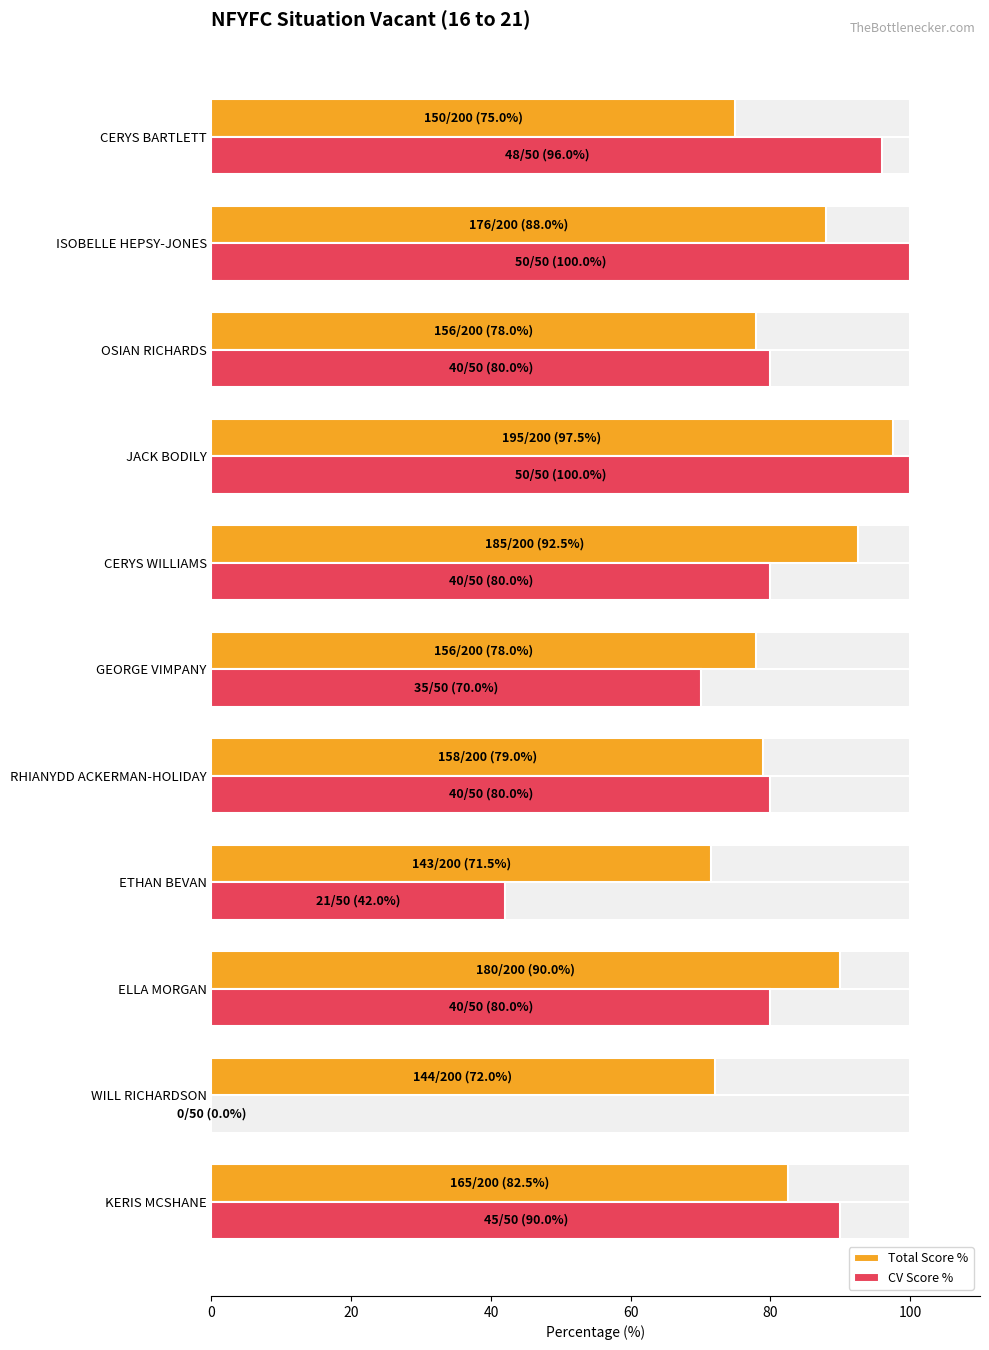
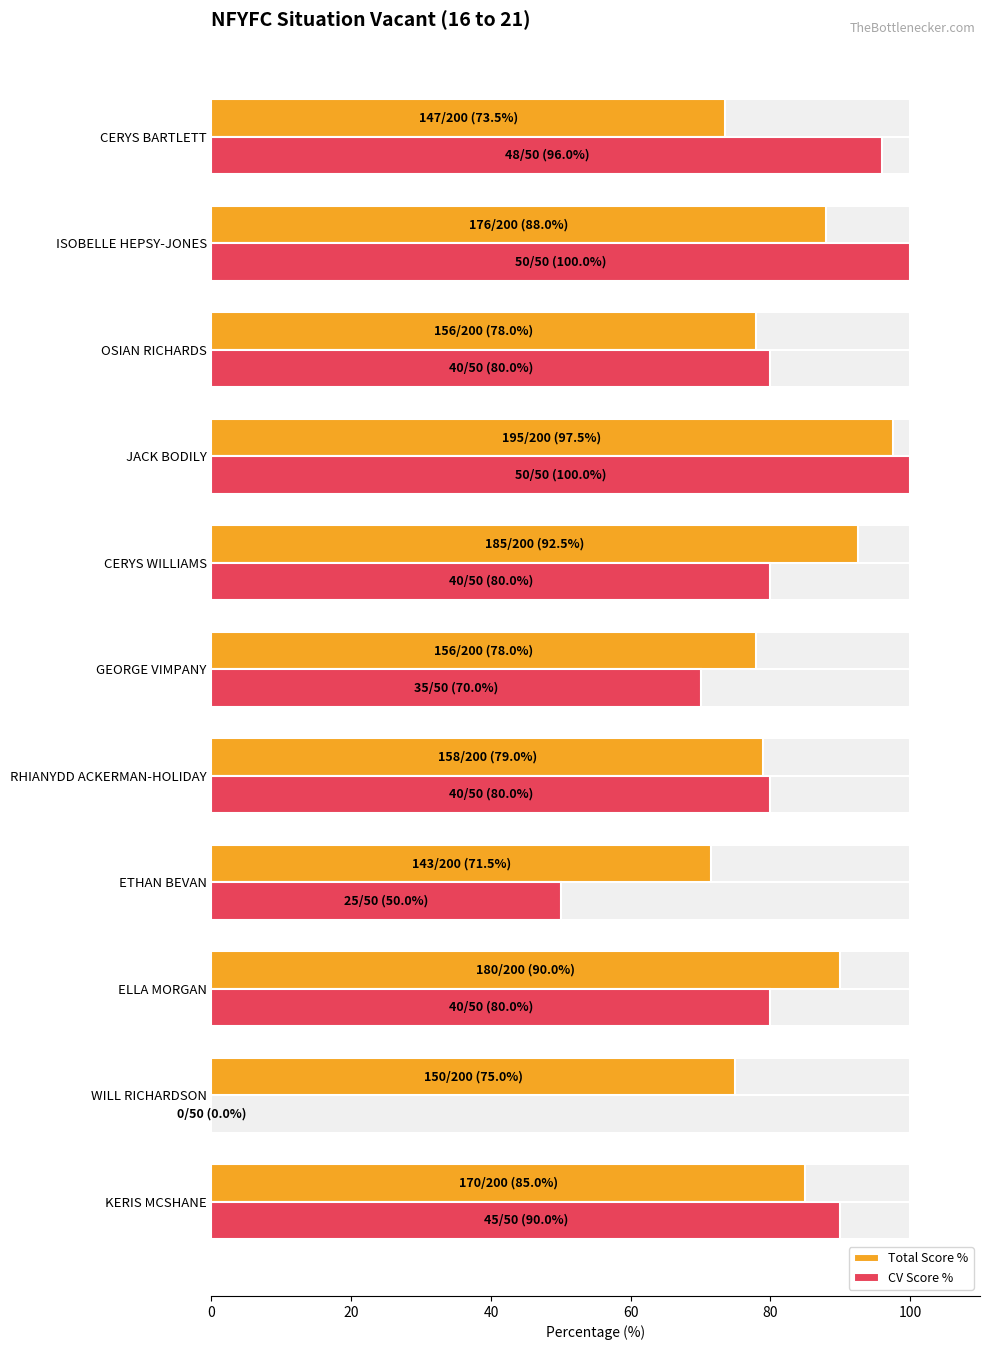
Total Score %, CERYS BARTLETT: 150/200 (75.0%) -> 147/200 (73.5%)
CV Score %, ETHAN BEVAN: 21/50 (42.0%) -> 25/50 (50.0%)
Total Score %, WILL RICHARDSON: 144/200 (72.0%) -> 150/200 (75.0%)
Total Score %, KERIS MCSHANE: 165/200 (82.5%) -> 170/200 (85.0%)
